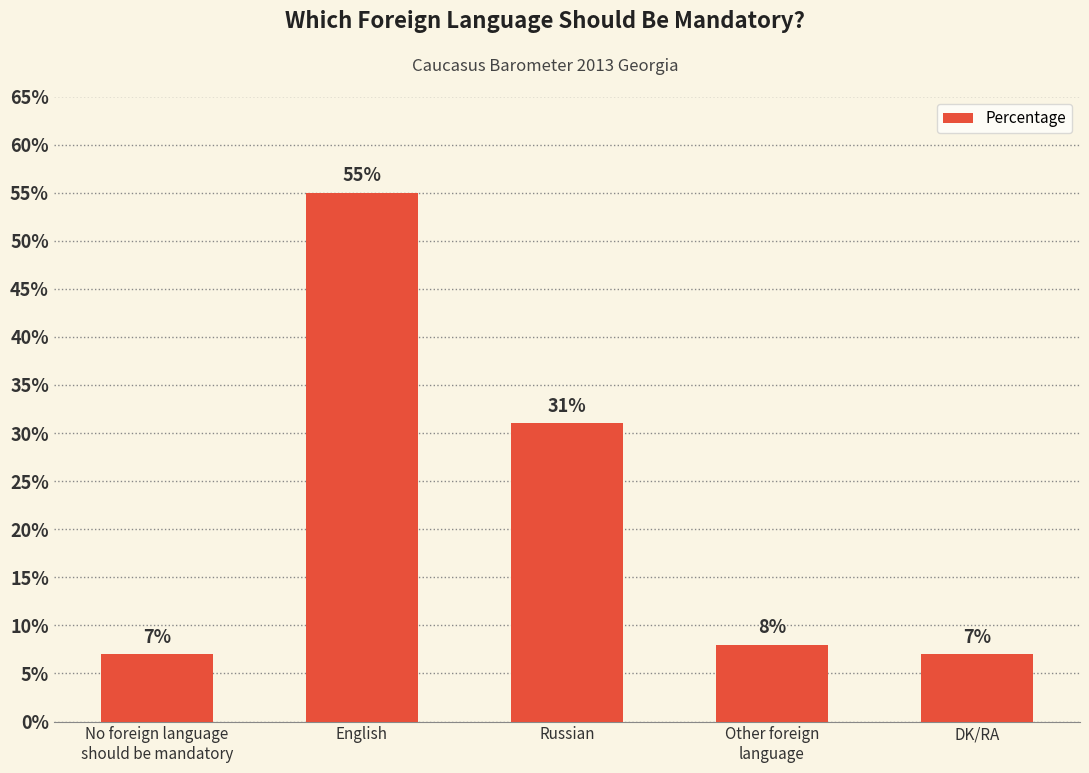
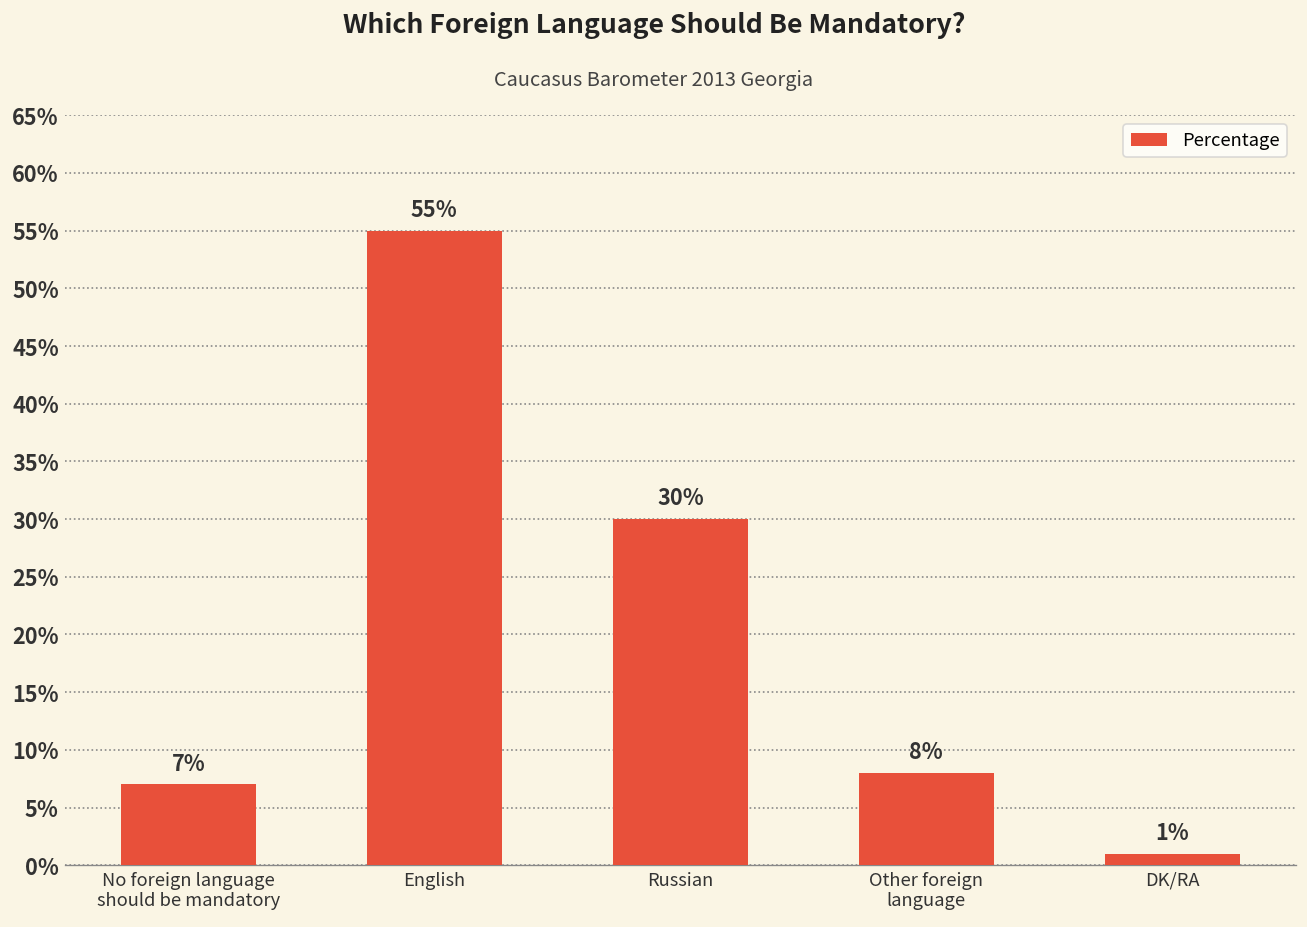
Russian: 31% -> 30%
DK/RA: 7% -> 1%
